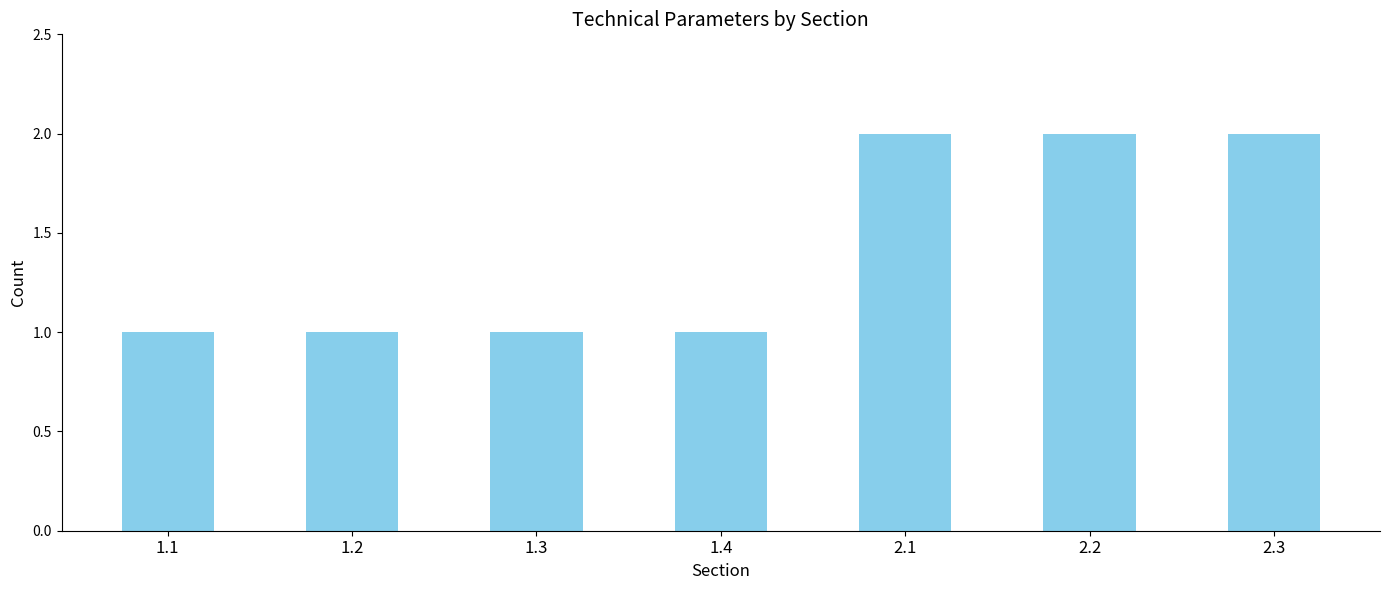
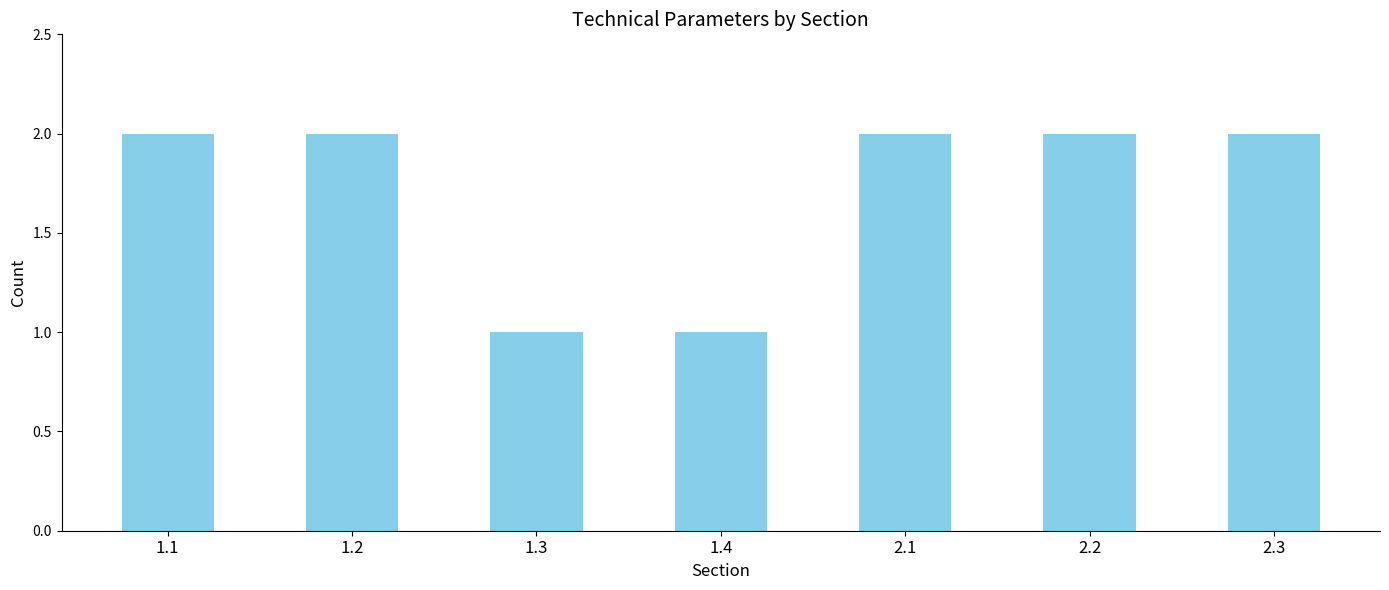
1.1: 1 -> 2
1.2: 1 -> 2
